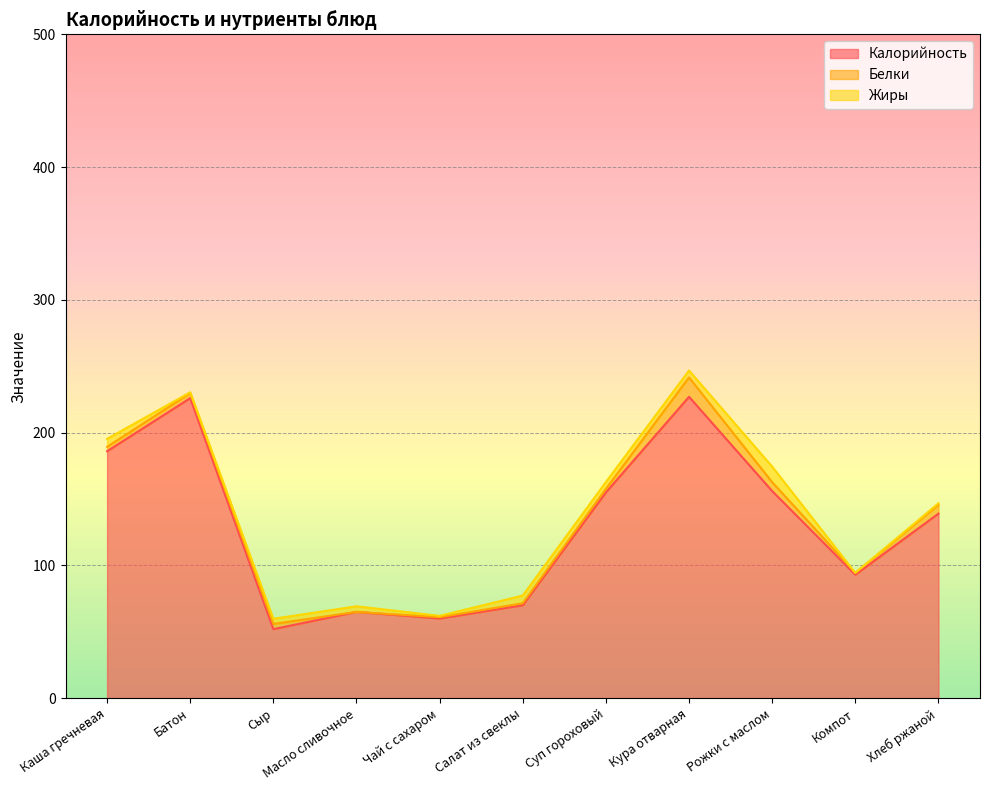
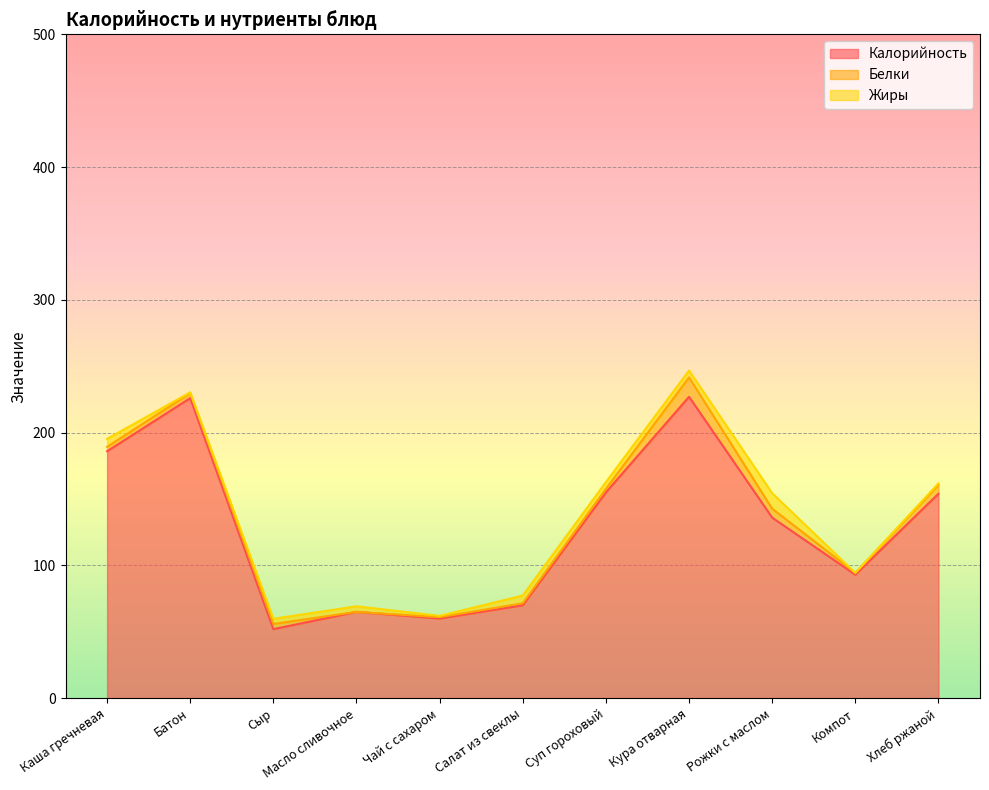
Калорийность, Рожки с маслом: 156 -> 136
Калорийность, Хлеб ржаной: 139 -> 154
